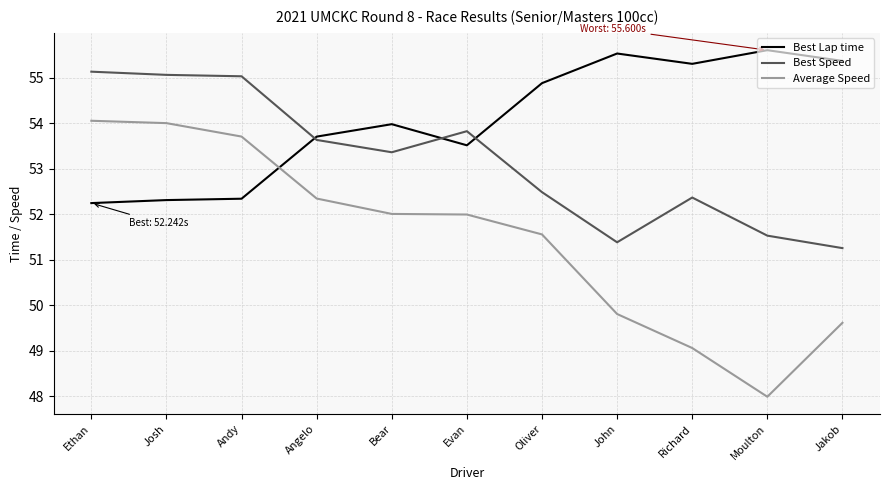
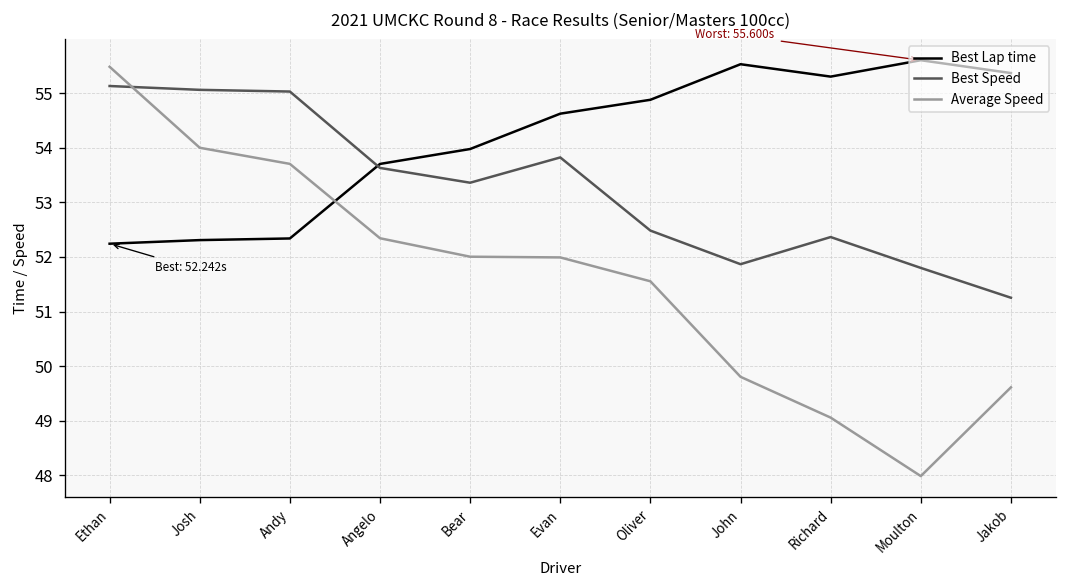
Average Speed, Ethan: 54.1 -> 55.5
Best Lap time, Evan: 53.5 -> 54.6
Best Speed, John: 51.4 -> 51.9
Best Speed, Moulton: 51.5 -> 51.8
